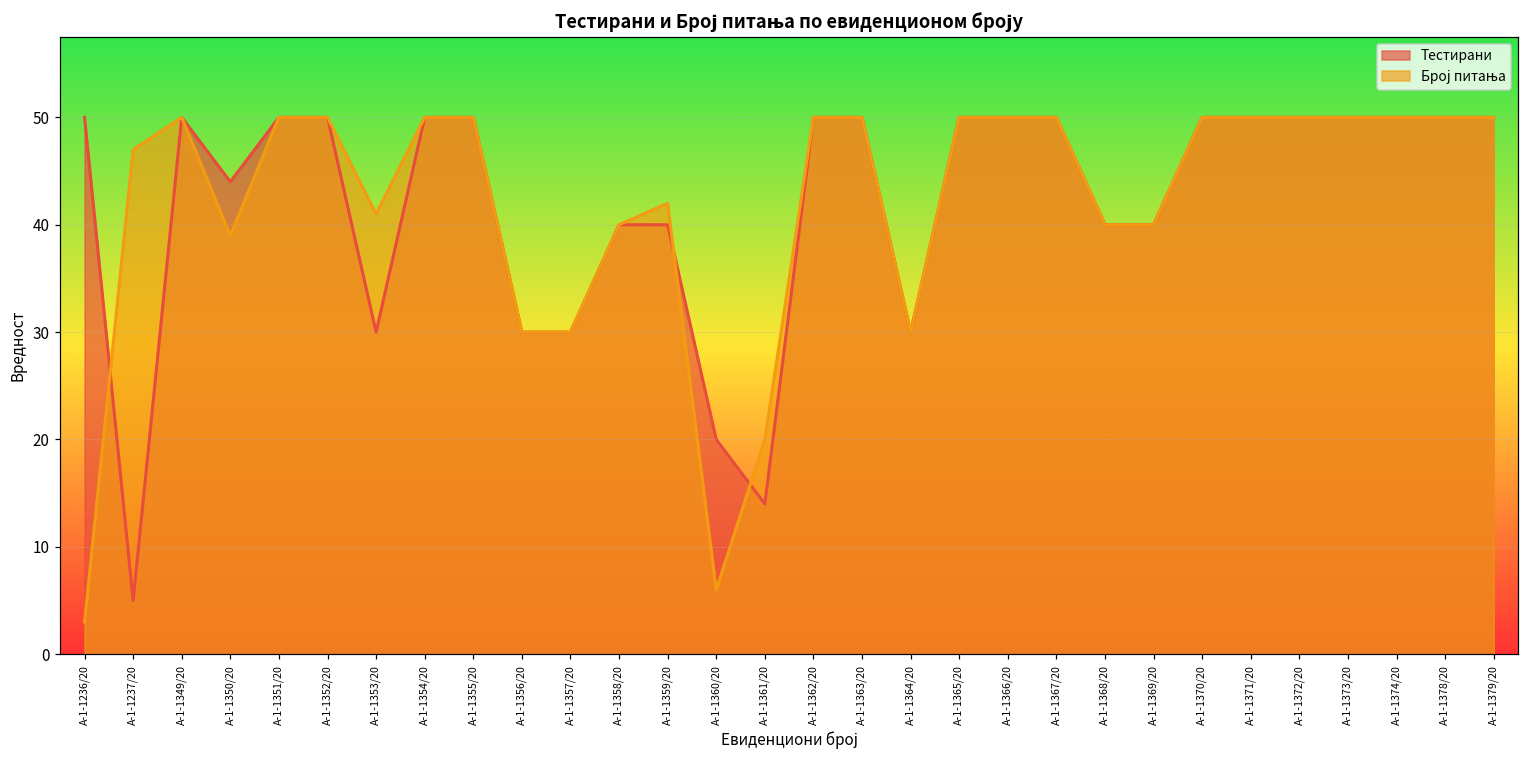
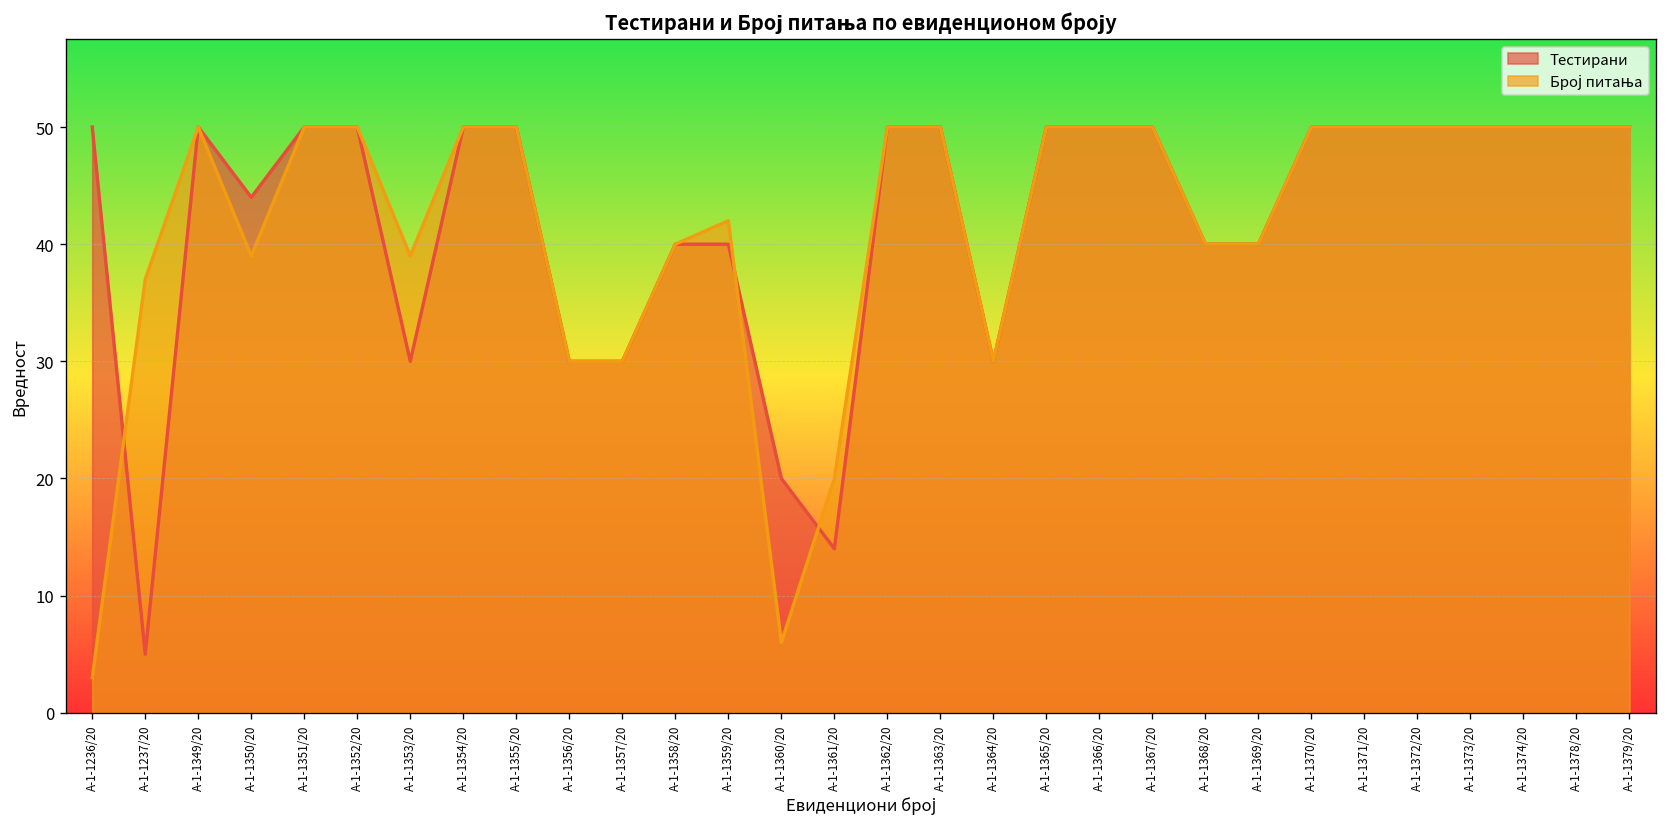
Број питања, А-1-1237/20: 47 -> 37
Број питања, А-1-1353/20: 41 -> 39
